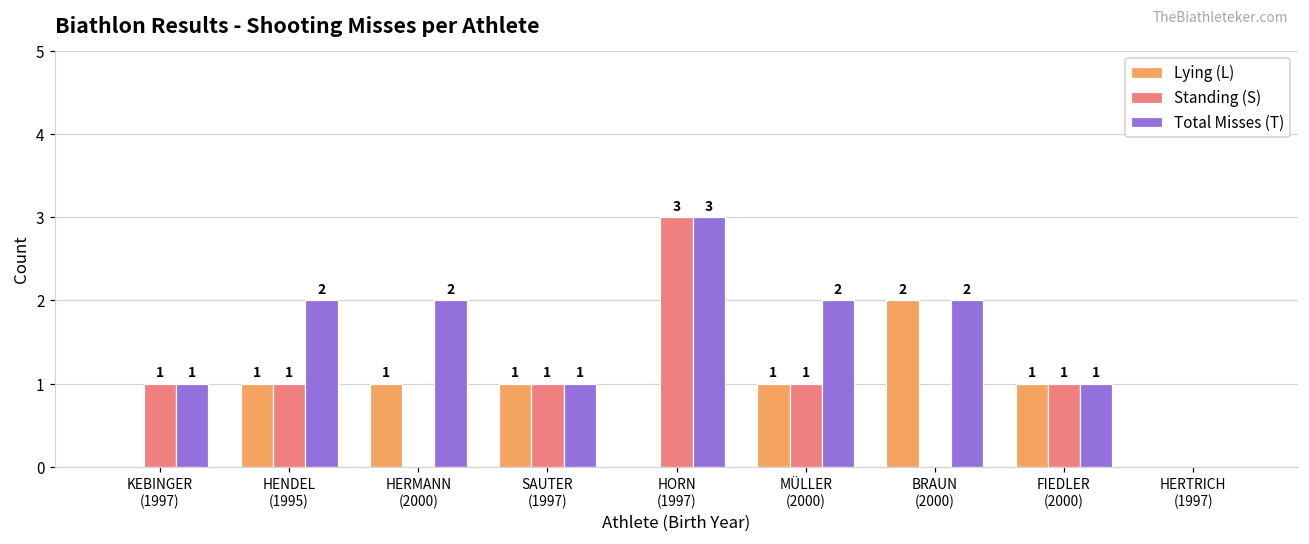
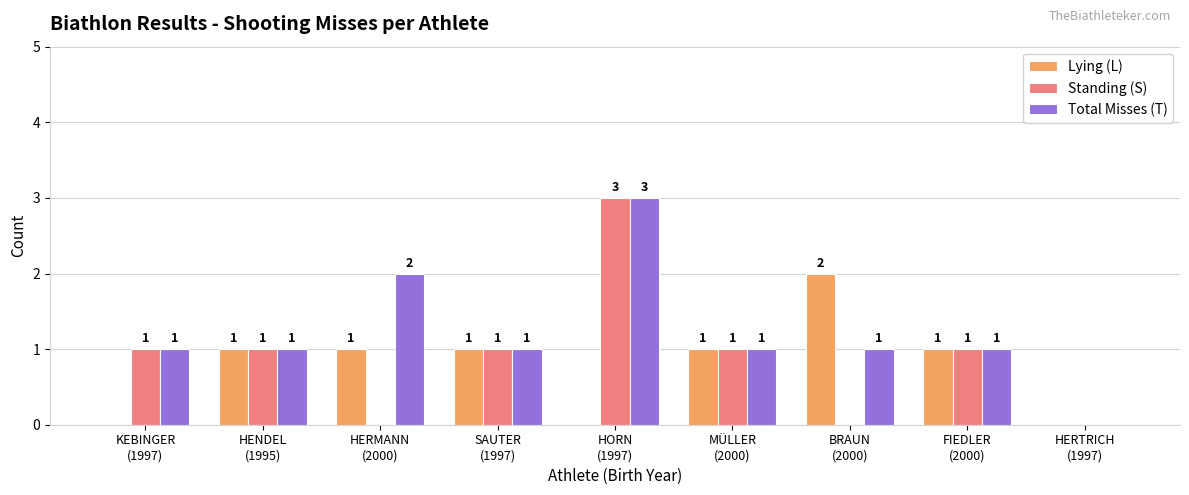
Total Misses (T), HENDEL (1995): 2 -> 1
Total Misses (T), MÜLLER (2000): 2 -> 1
Total Misses (T), BRAUN (2000): 2 -> 1
